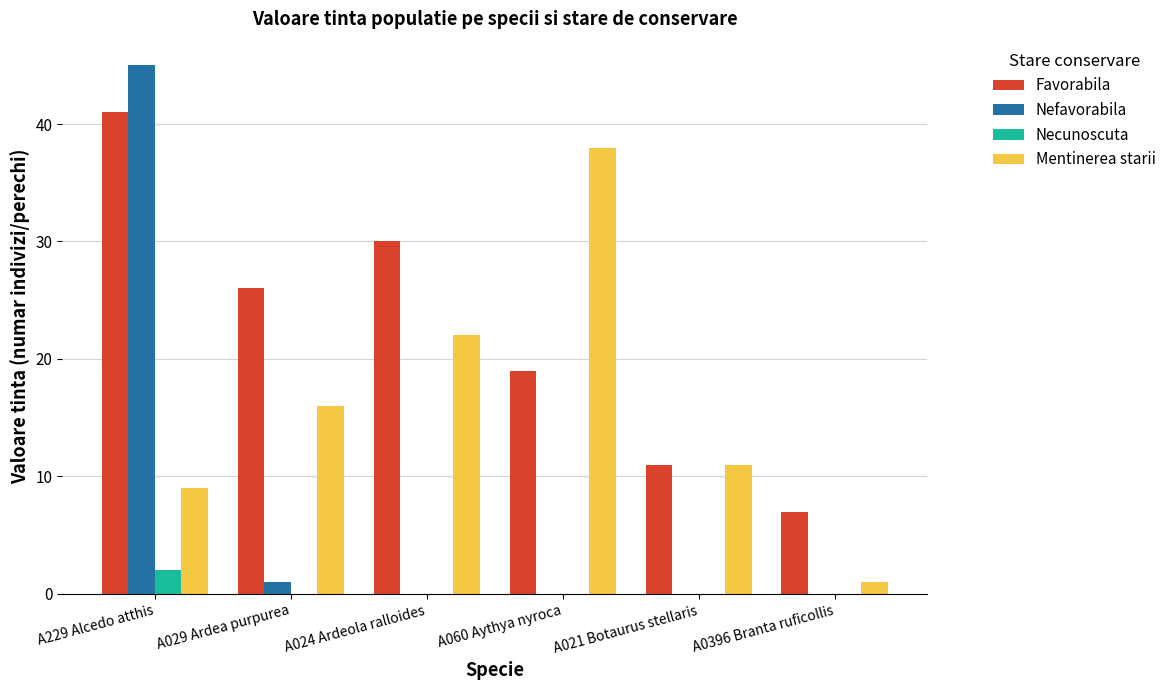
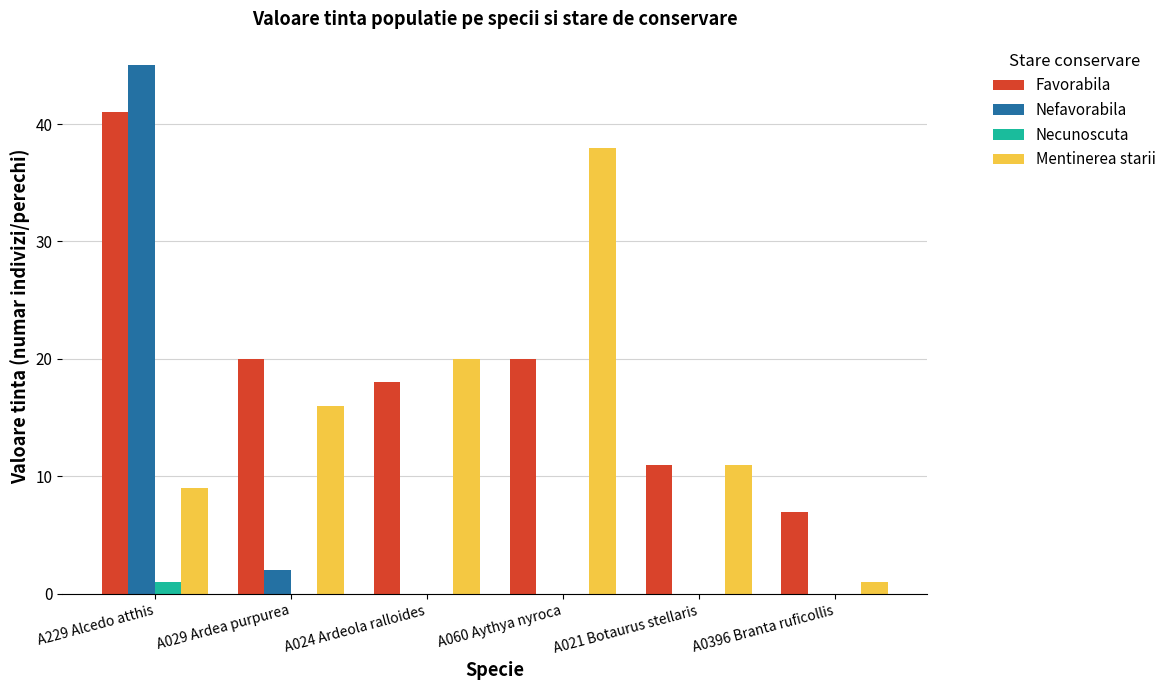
Necunoscuta, A229 Alcedo atthis: 2 -> 1
Favorabila, A029 Ardea purpurea: 26 -> 20
Nefavorabila, A029 Ardea purpurea: 1 -> 2
Favorabila, A024 Ardeola ralloides: 30 -> 18
Mentinerea starii, A024 Ardeola ralloides: 22 -> 20
Favorabila, A060 Aythya nyroca: 19 -> 20
